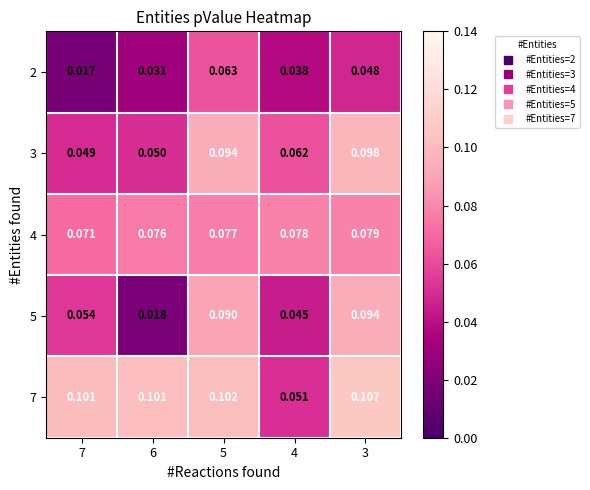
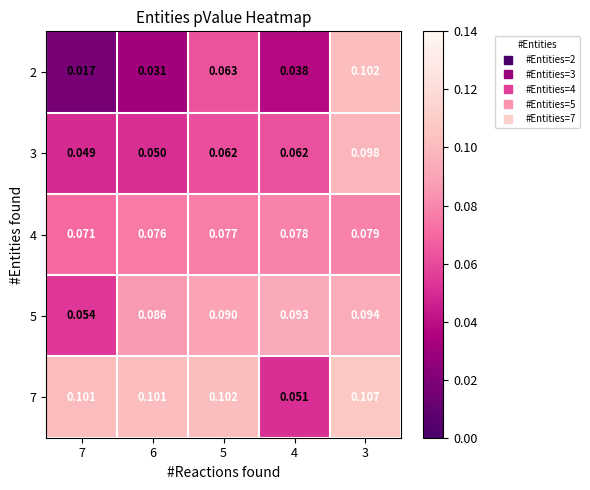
2, 3: 0.048 -> 0.102
3, 5: 0.094 -> 0.062
5, 6: 0.018 -> 0.086
5, 4: 0.045 -> 0.093
